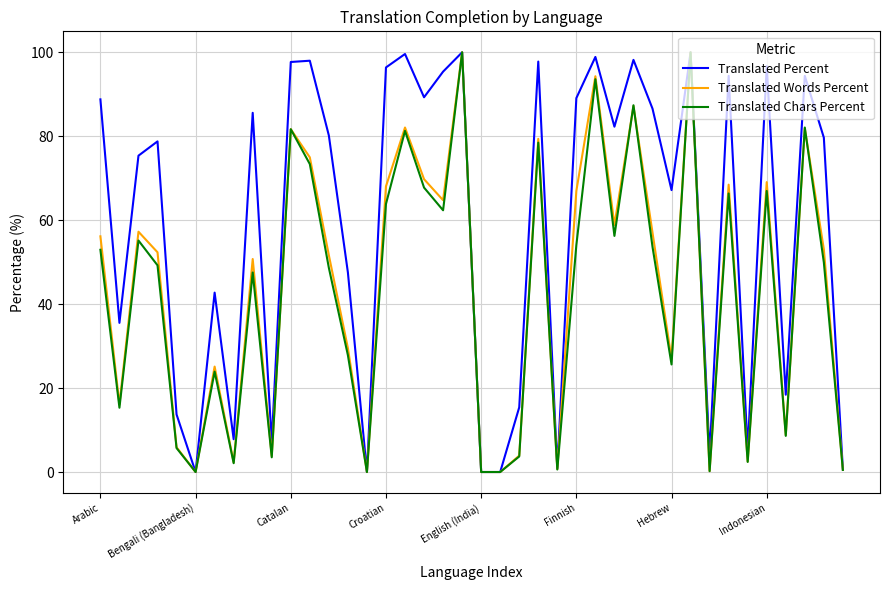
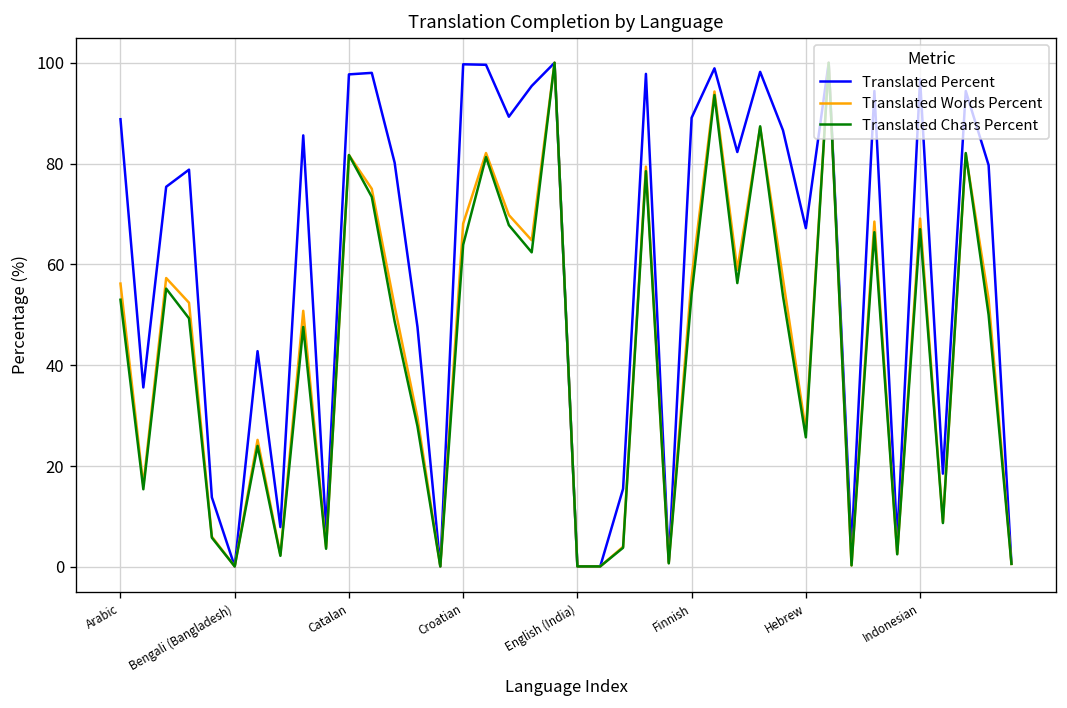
Translated Percent, Croatian: 96 -> 100
Translated Words Percent, Finnish: 67 -> 57
